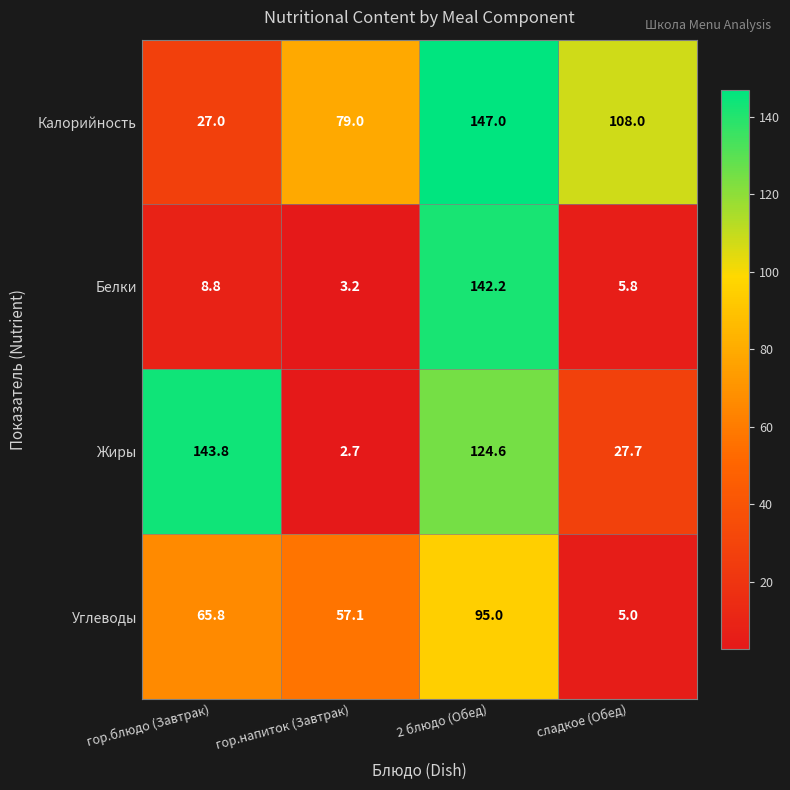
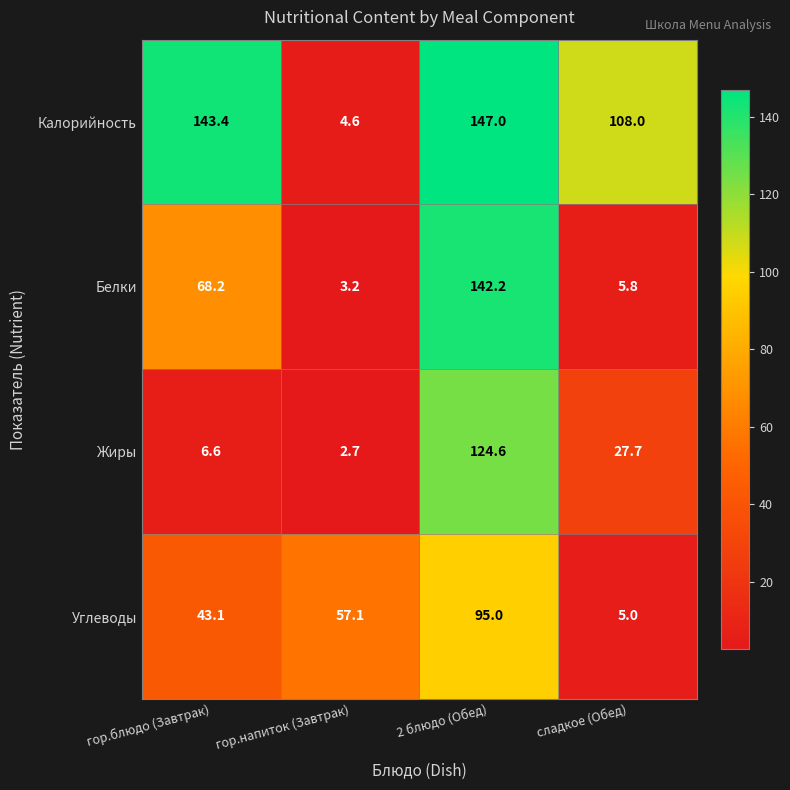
Калорийность, гор.блюдо (Завтрак): 27.0 -> 143.4
Калорийность, гор.напиток (Завтрак): 79.0 -> 4.6
Белки, гор.блюдо (Завтрак): 8.8 -> 68.2
Жиры, гор.блюдо (Завтрак): 143.8 -> 6.6
Углеводы, гор.блюдо (Завтрак): 65.8 -> 43.1
